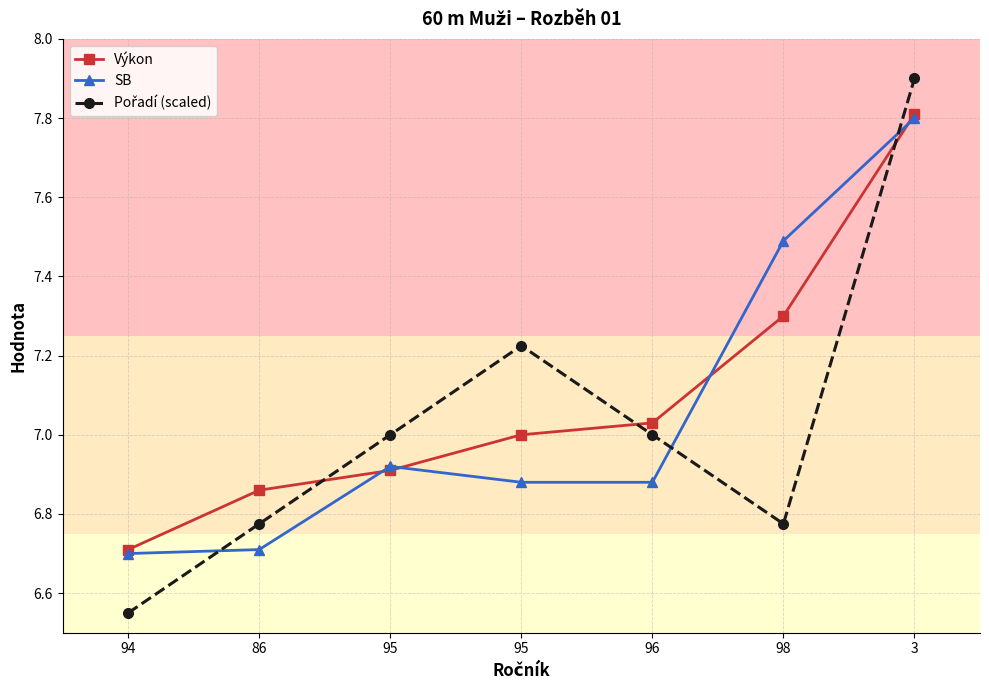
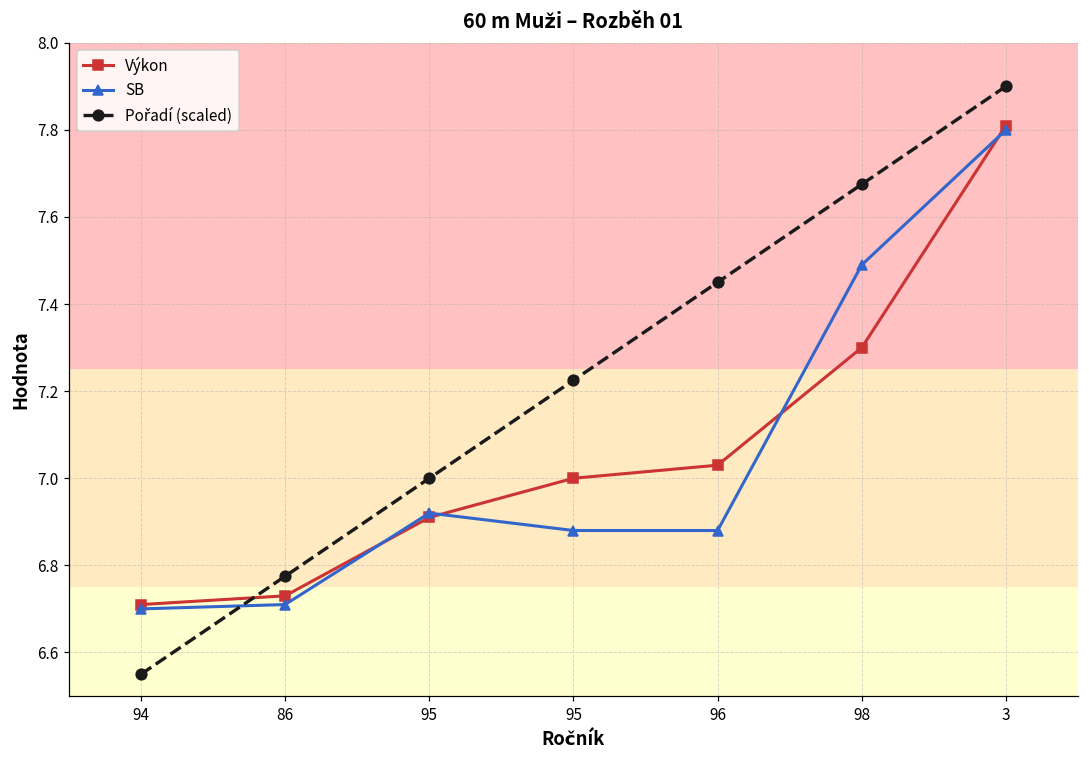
Výkon, 86: 6.86 -> 6.73
Pořadí (scaled), 96: 7.00 -> 7.45
Pořadí (scaled), 98: 6.78 -> 7.68
